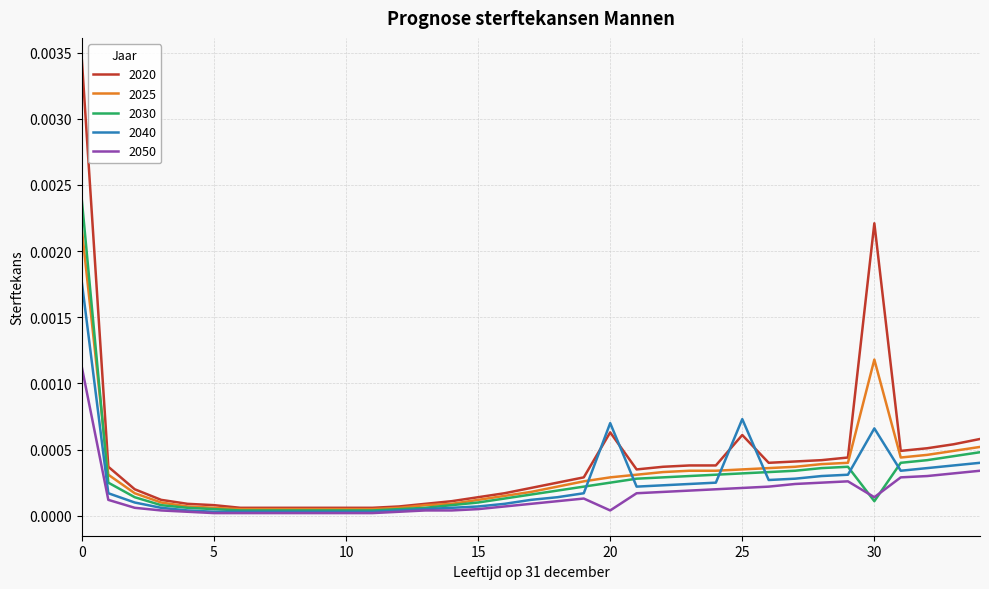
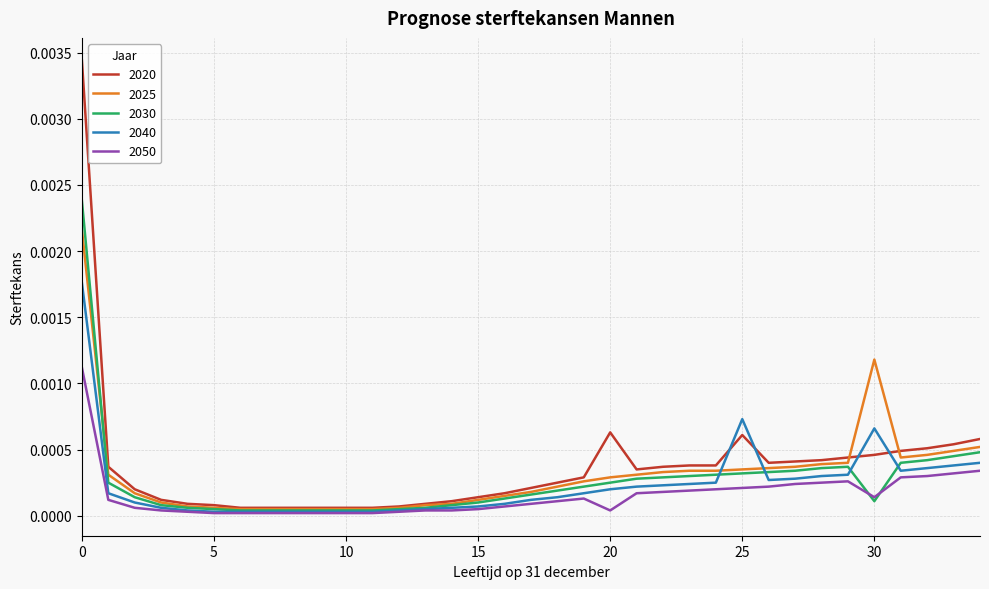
2040, 20: 0.0007 -> 0.0002
2020, 30: 0.00221 -> 0.00046
